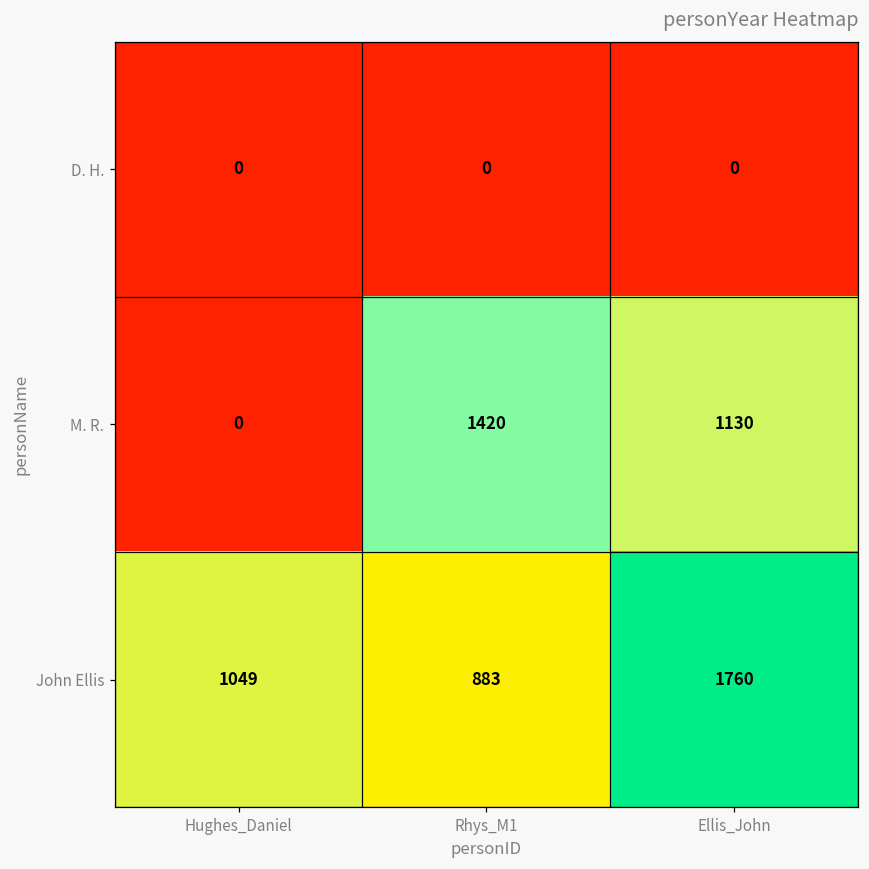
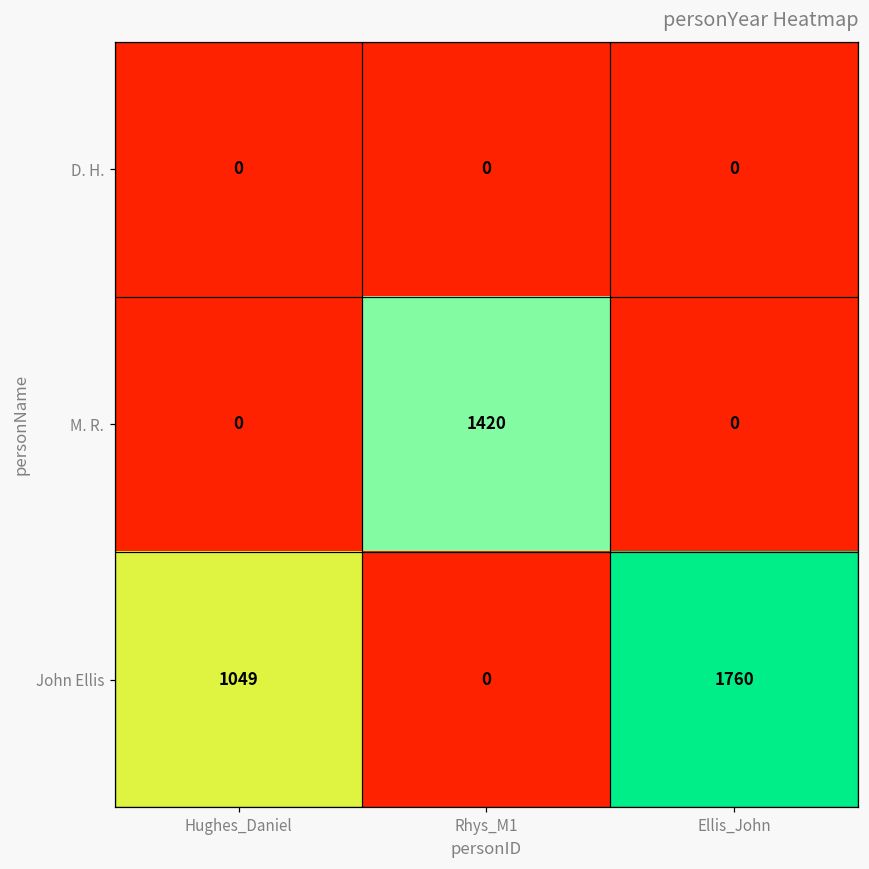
M. R., Ellis_John: 1130 -> 0
John Ellis, Rhys_M1: 883 -> 0
